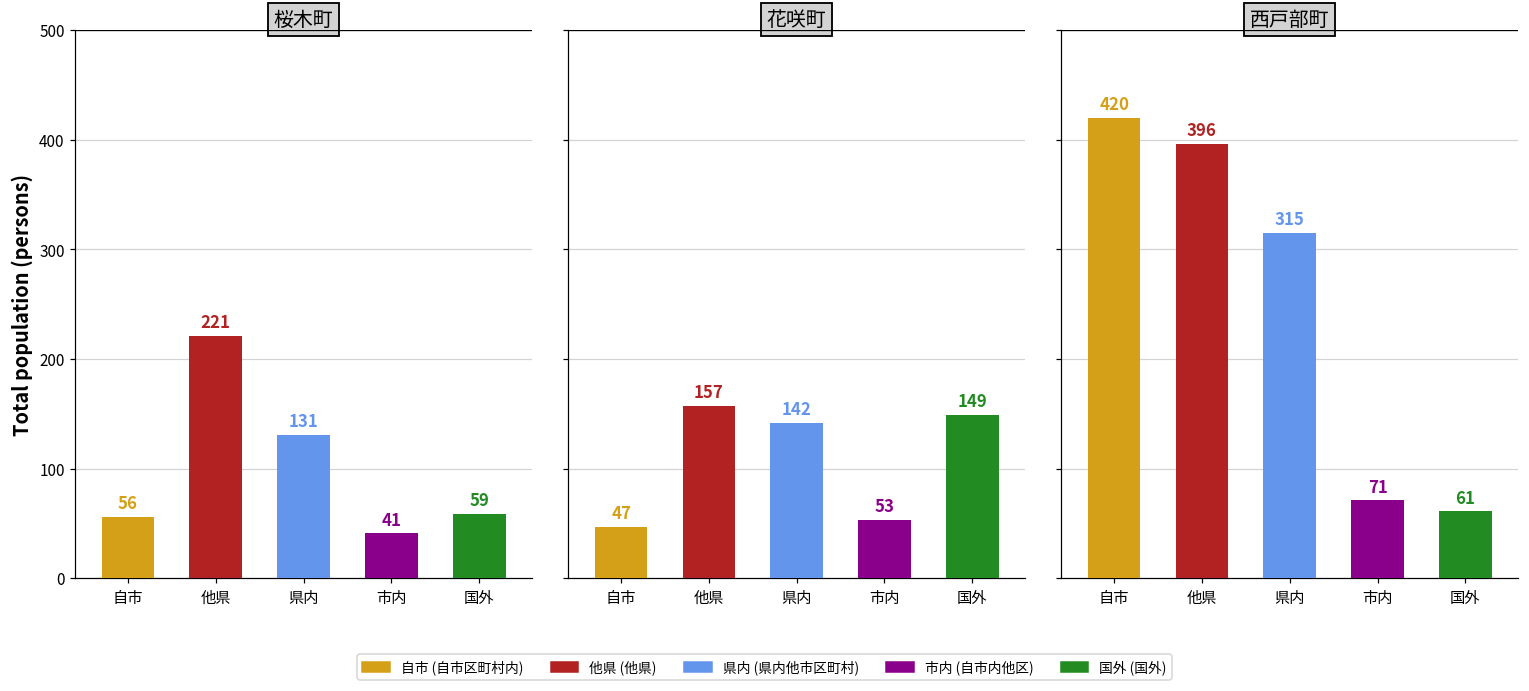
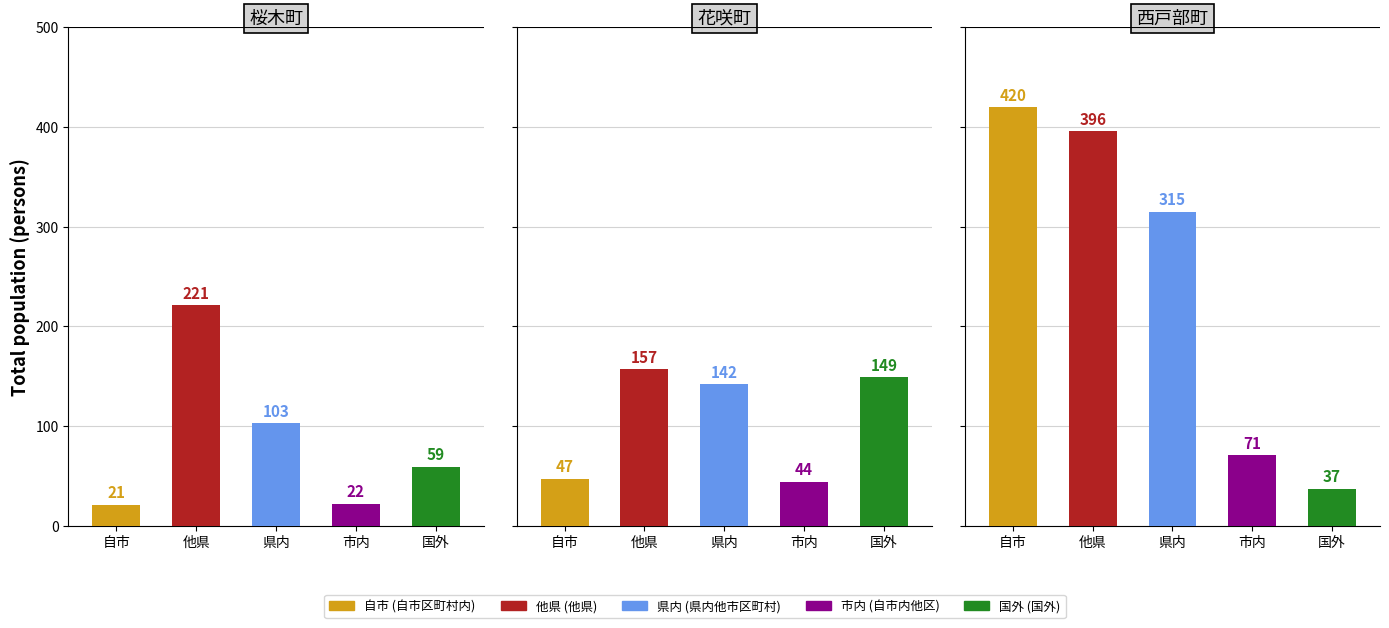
桜木町, 自市: 56 -> 21
桜木町, 県内: 131 -> 103
桜木町, 市内: 41 -> 22
花咲町, 市内: 53 -> 44
西戸部町, 国外: 61 -> 37
